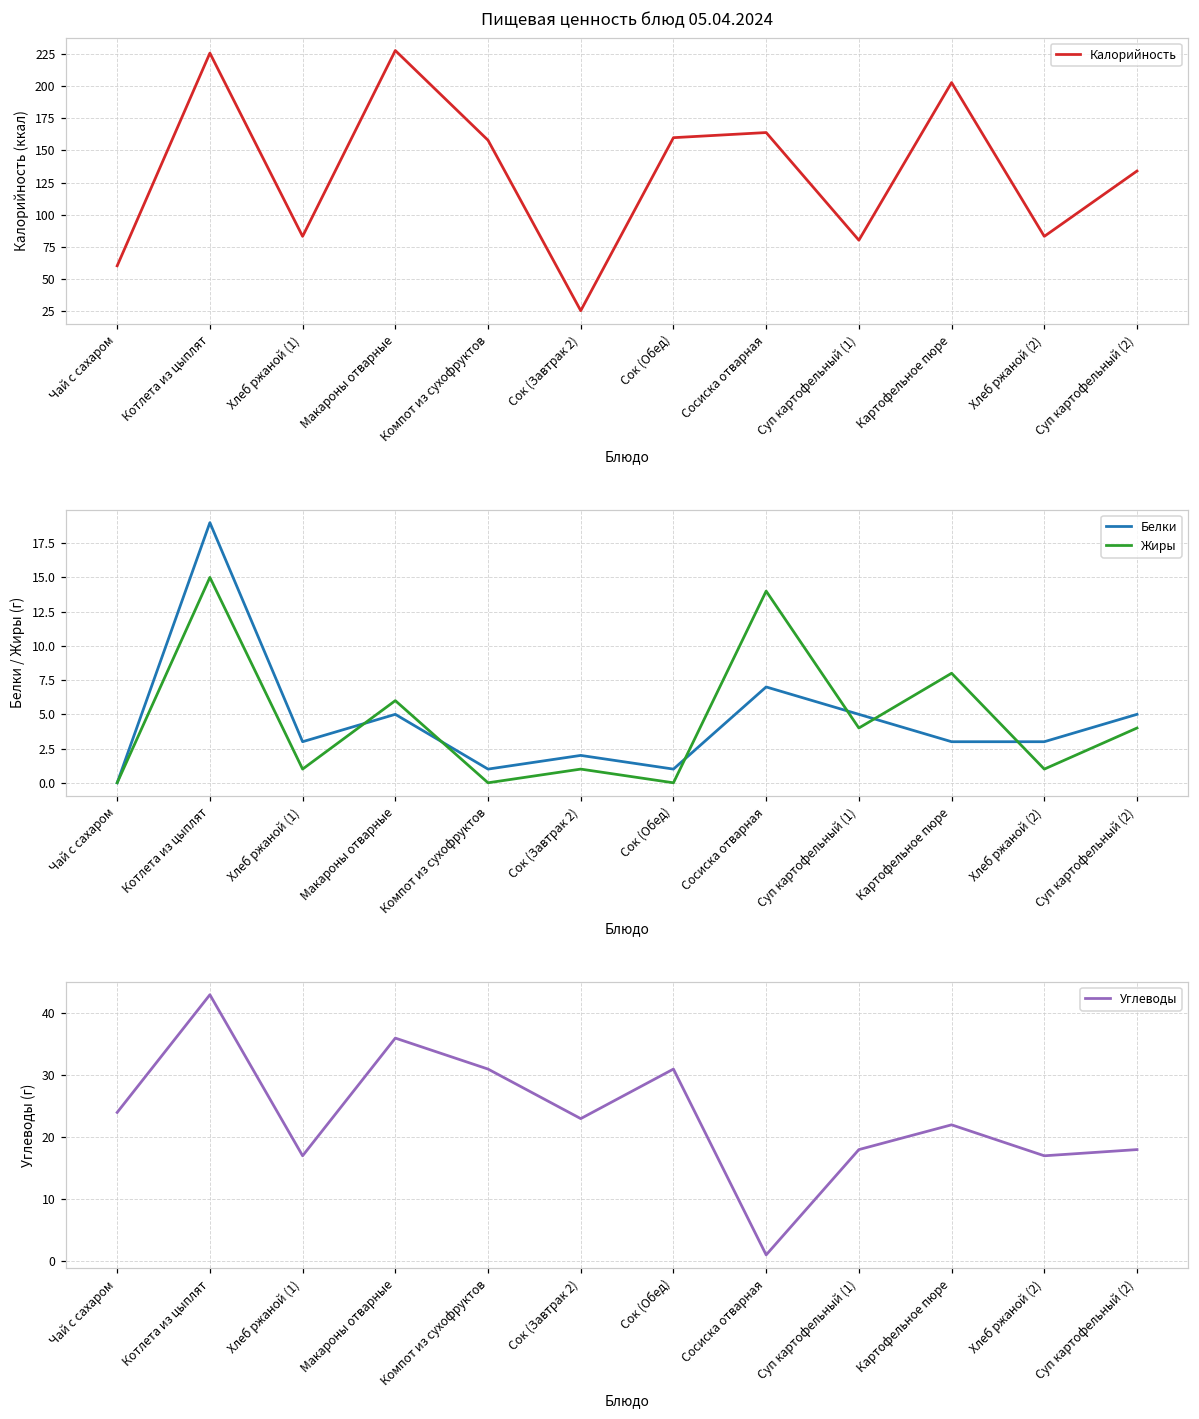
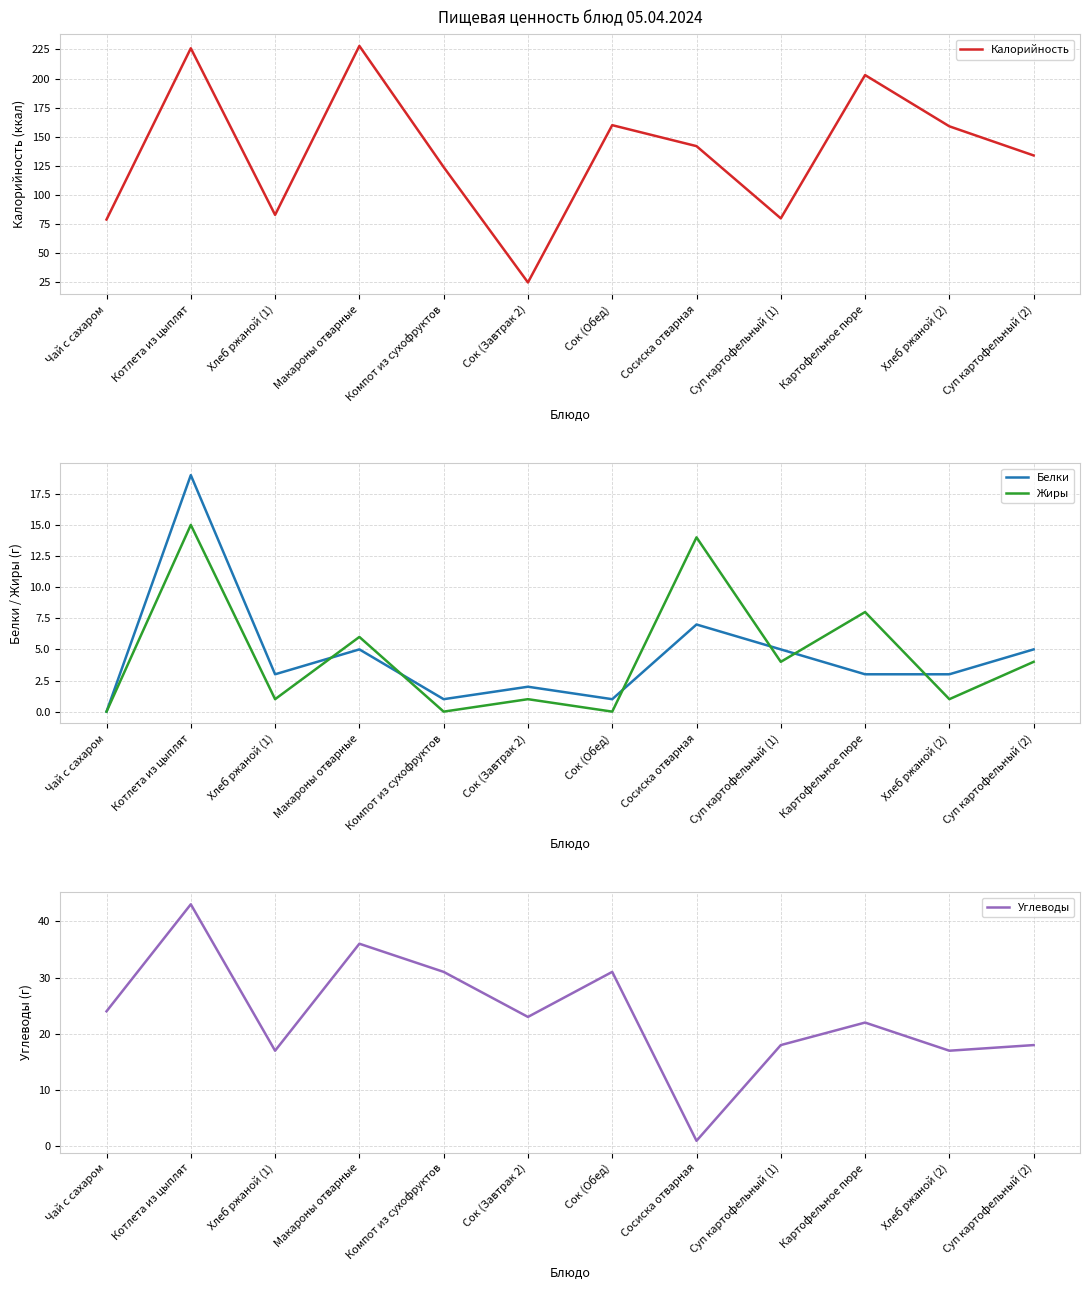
Пищевая ценность блюд 05.04.2024, Чай с сахаром: 60 -> 79
Пищевая ценность блюд 05.04.2024, Компот из сухофруктов: 158 -> 124
Пищевая ценность блюд 05.04.2024, Сосиска отварная: 164 -> 142
Пищевая ценность блюд 05.04.2024, Хлеб ржаной (2): 83 -> 159
